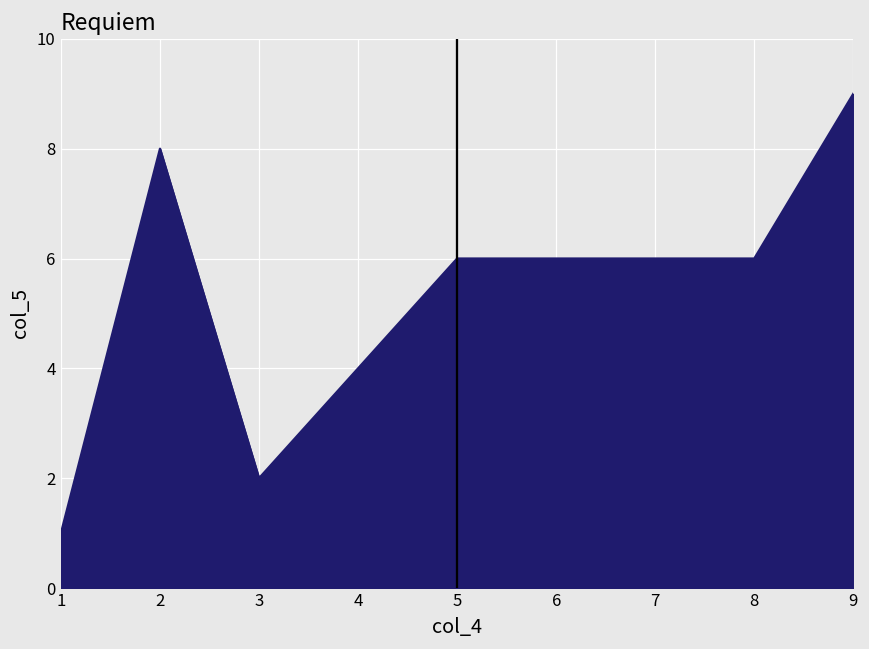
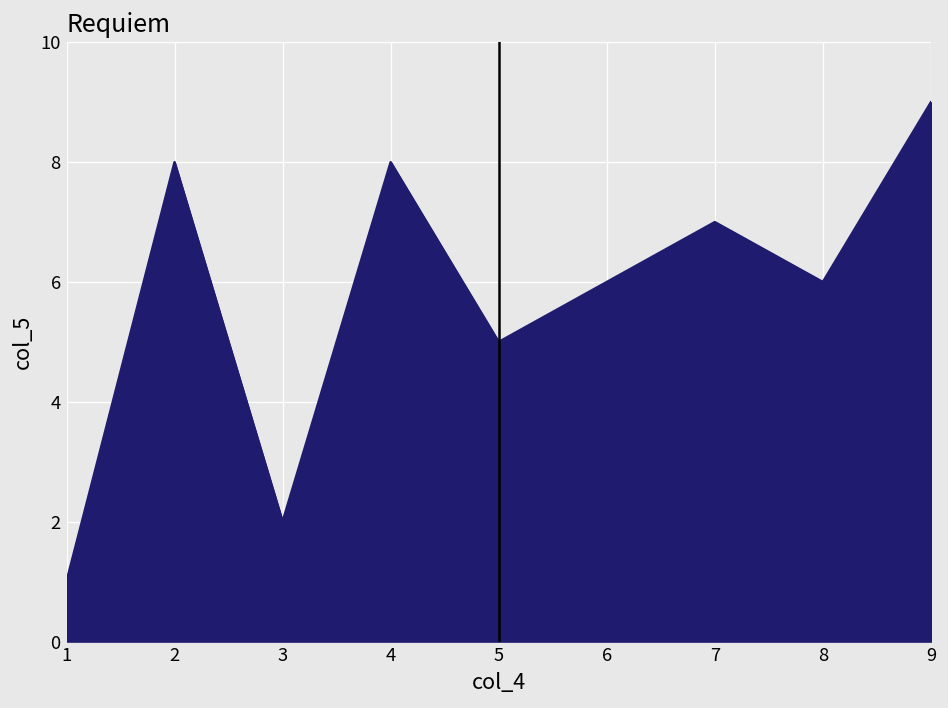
4: 4 -> 8
5: 6 -> 5
7: 6 -> 7
